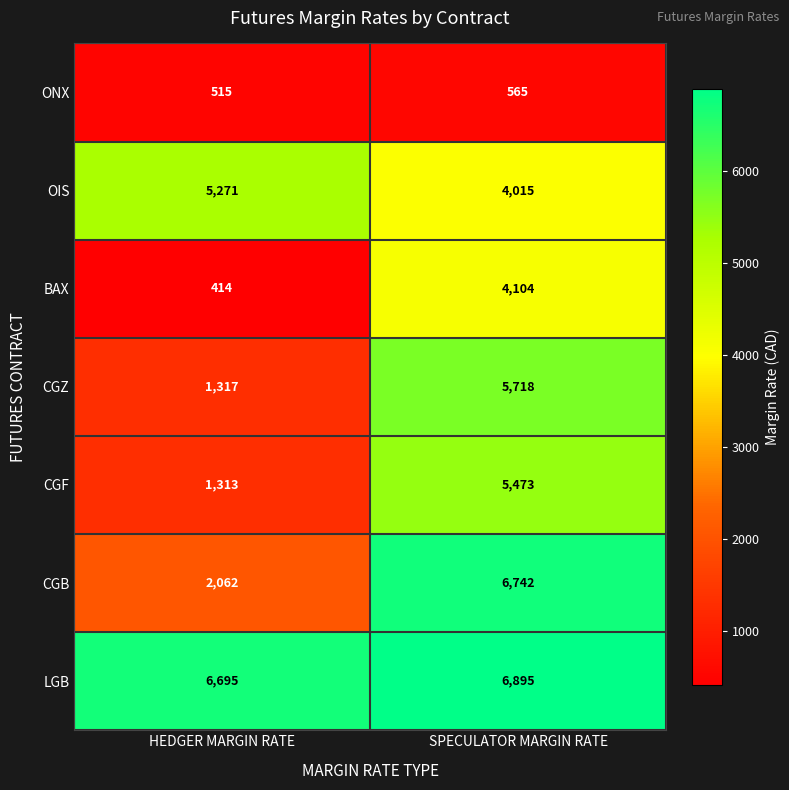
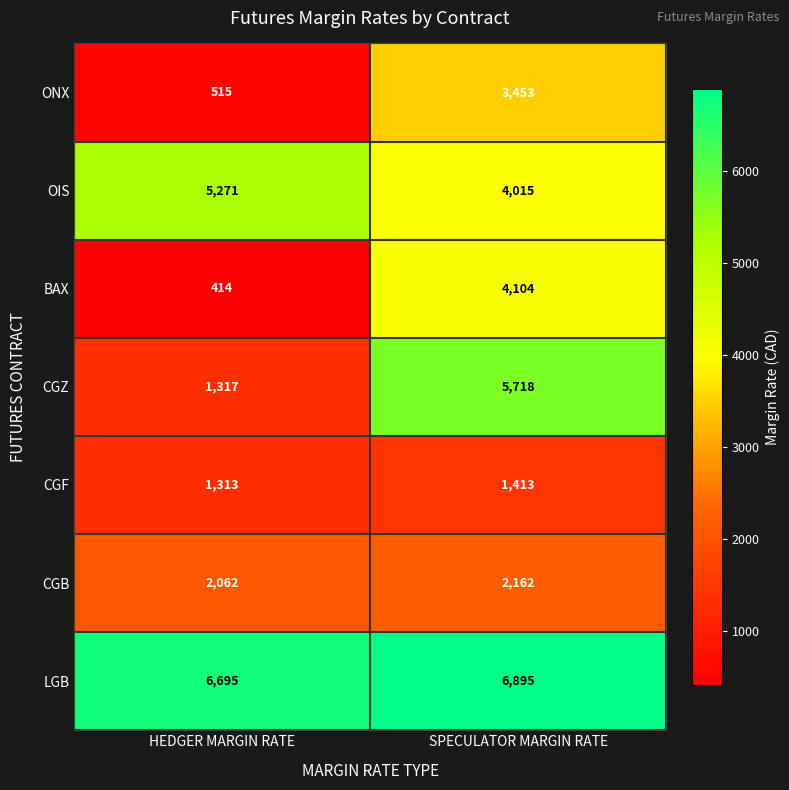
ONX, SPECULATOR MARGIN RATE: 565 -> 3,453
CGF, SPECULATOR MARGIN RATE: 5,473 -> 1,413
CGB, SPECULATOR MARGIN RATE: 6,742 -> 2,162
